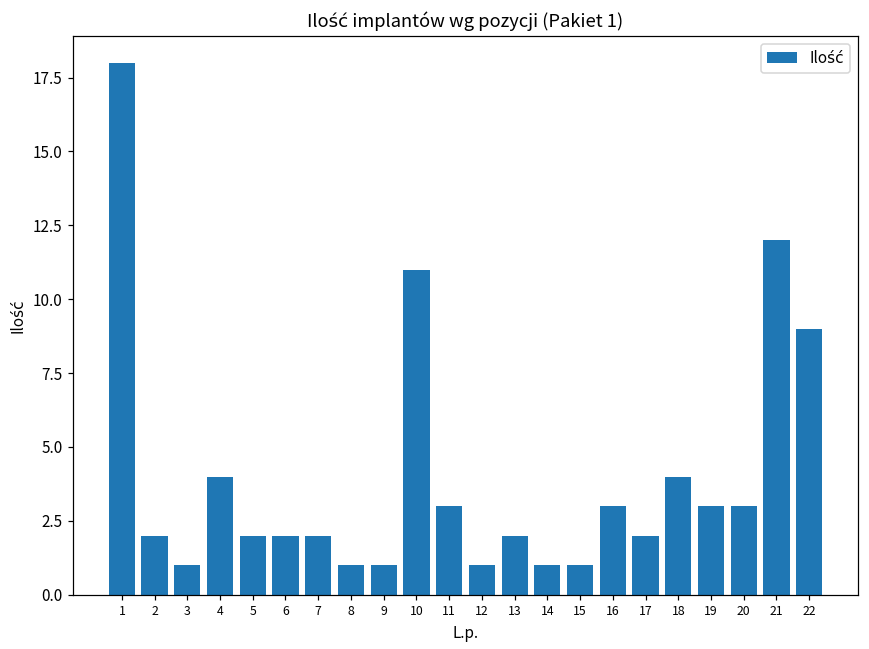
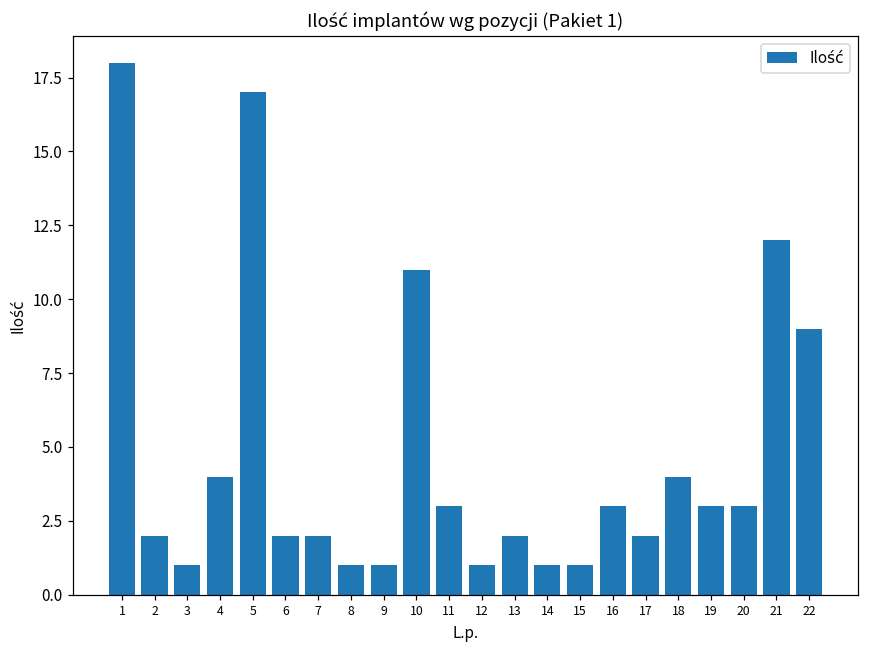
5: 2 -> 17
